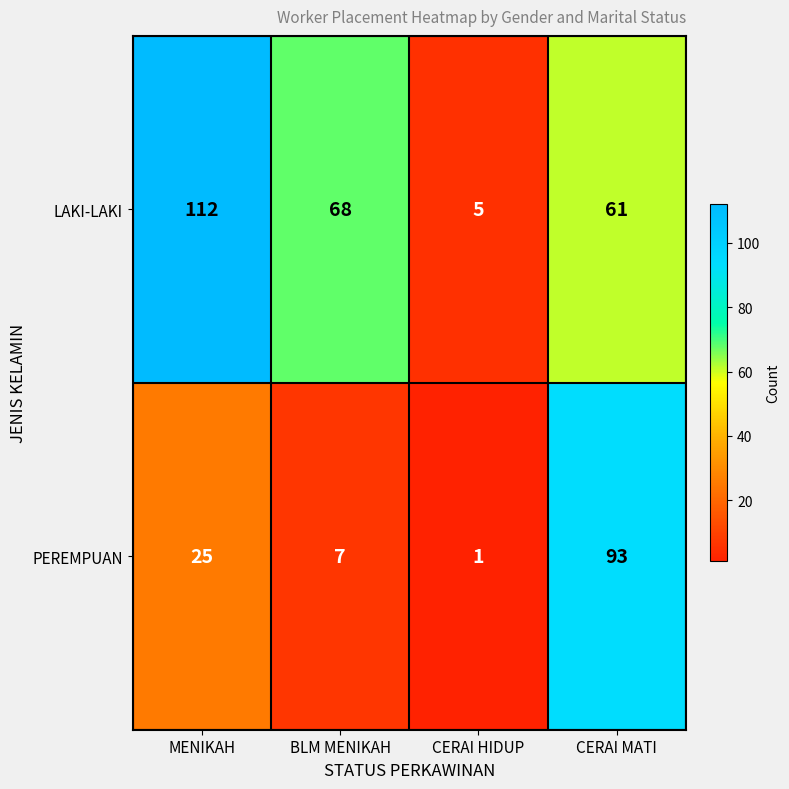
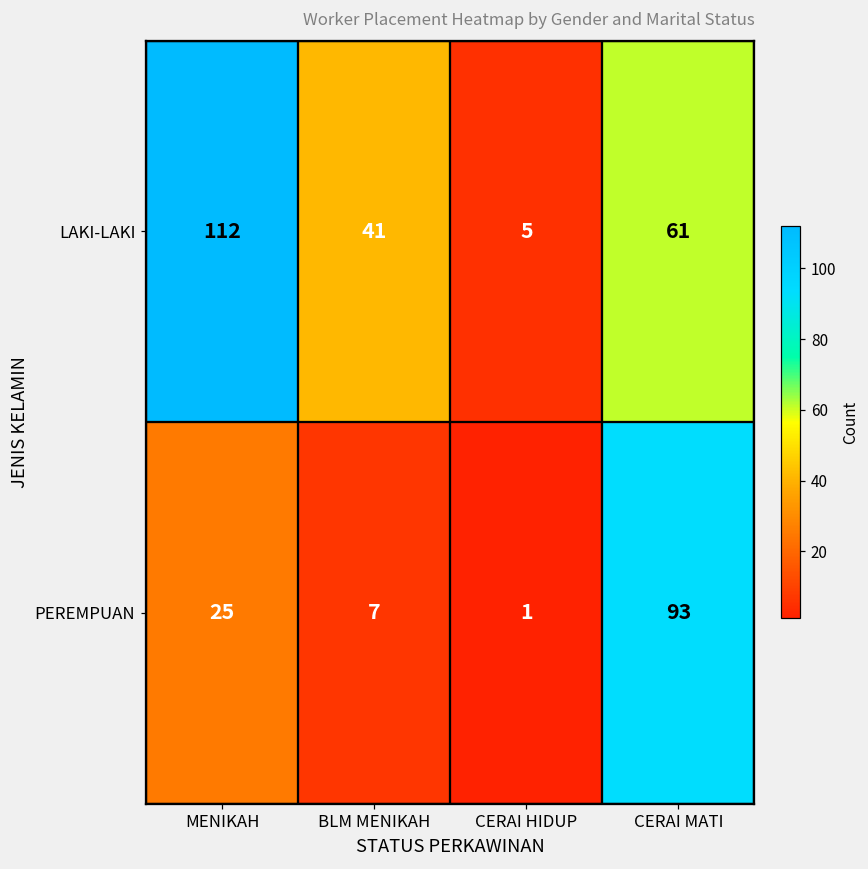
LAKI-LAKI, BLM MENIKAH: 68 -> 41
